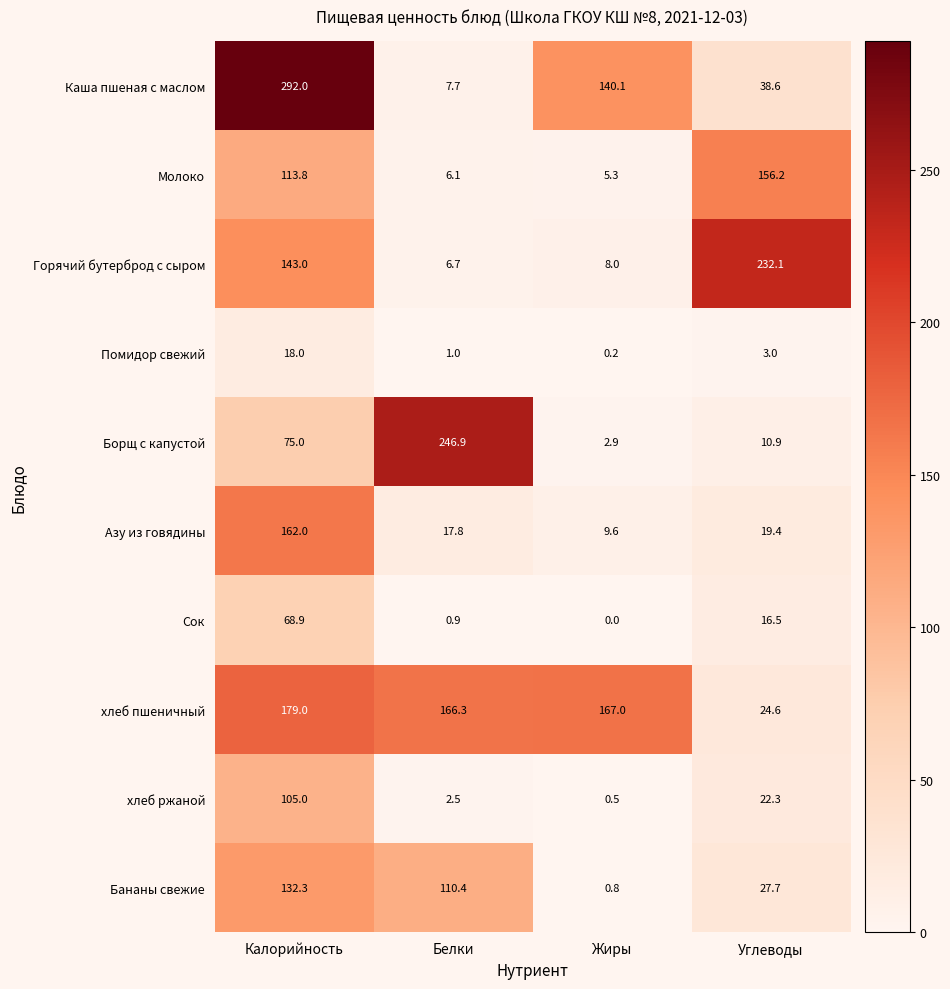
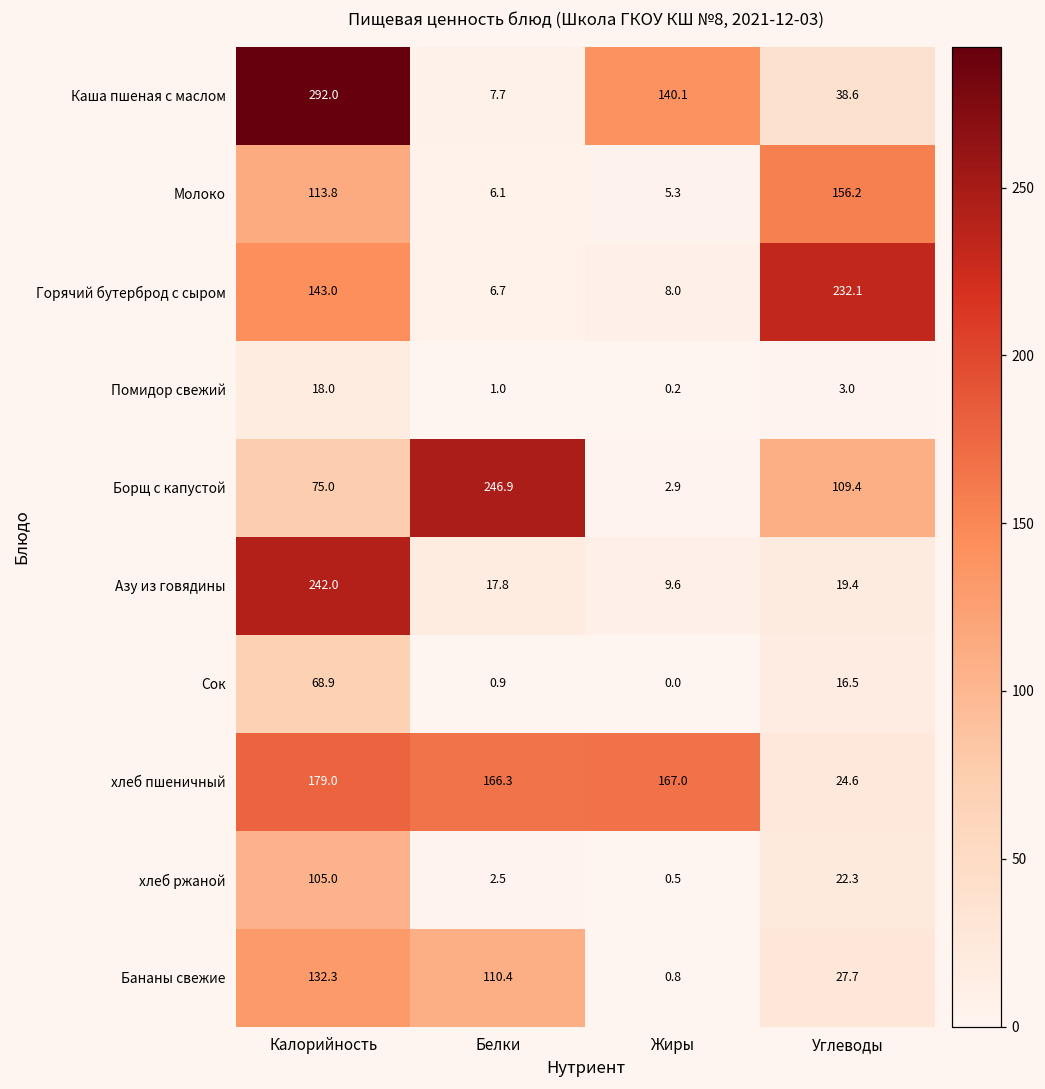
Борщ с капустой, Углеводы: 10.9 -> 109.4
Азу из говядины, Калорийность: 162.0 -> 242.0
